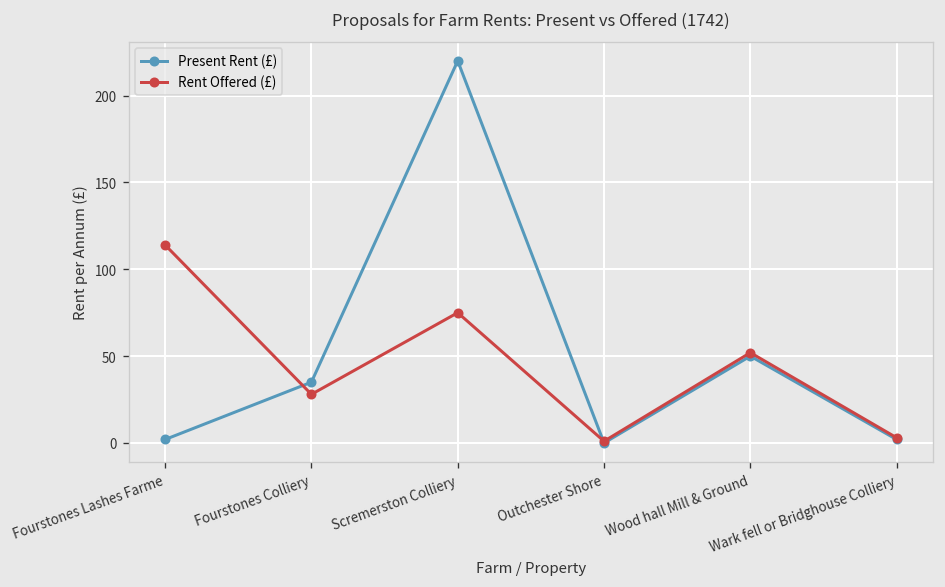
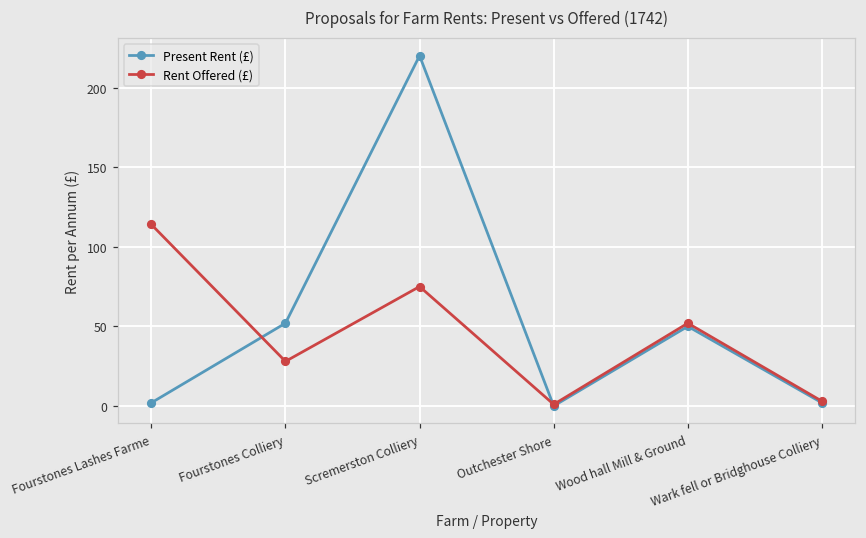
Present Rent (£), Fourstones Colliery: 35 -> 52
